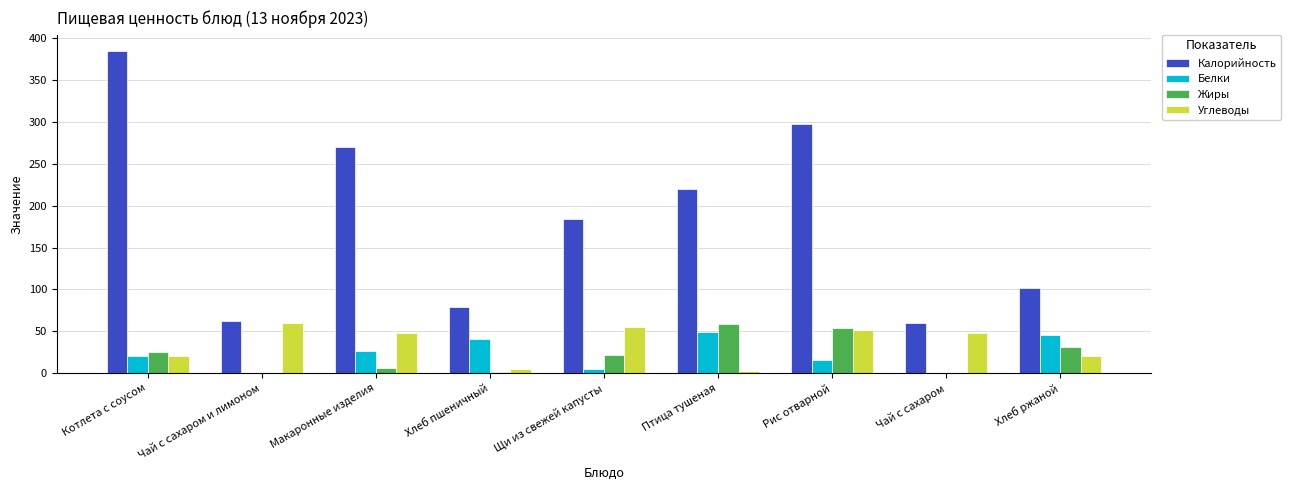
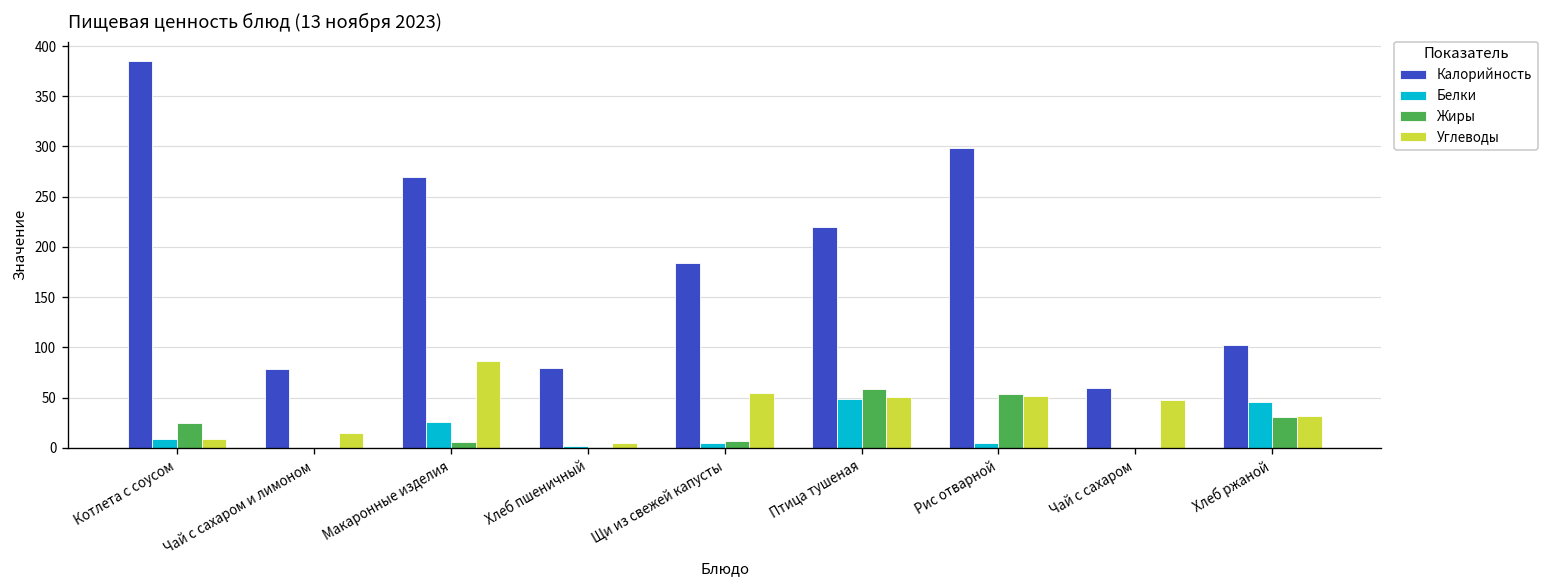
Белки, Котлета с соусом: 20 -> 10
Углеводы, Котлета с соусом: 20 -> 10
Калорийность, Чай с сахаром и лимоном: 60 -> 80
Углеводы, Чай с сахаром и лимоном: 60 -> 20
Углеводы, Макаронные изделия: 50 -> 90
Белки, Хлеб пшеничный: 40 -> 0
Жиры, Щи из свежей капусты: 20 -> 10
Углеводы, Птица тушеная: 0 -> 50
Белки, Рис отварной: 20 -> 10
Углеводы, Хлеб ржаной: 20 -> 30
